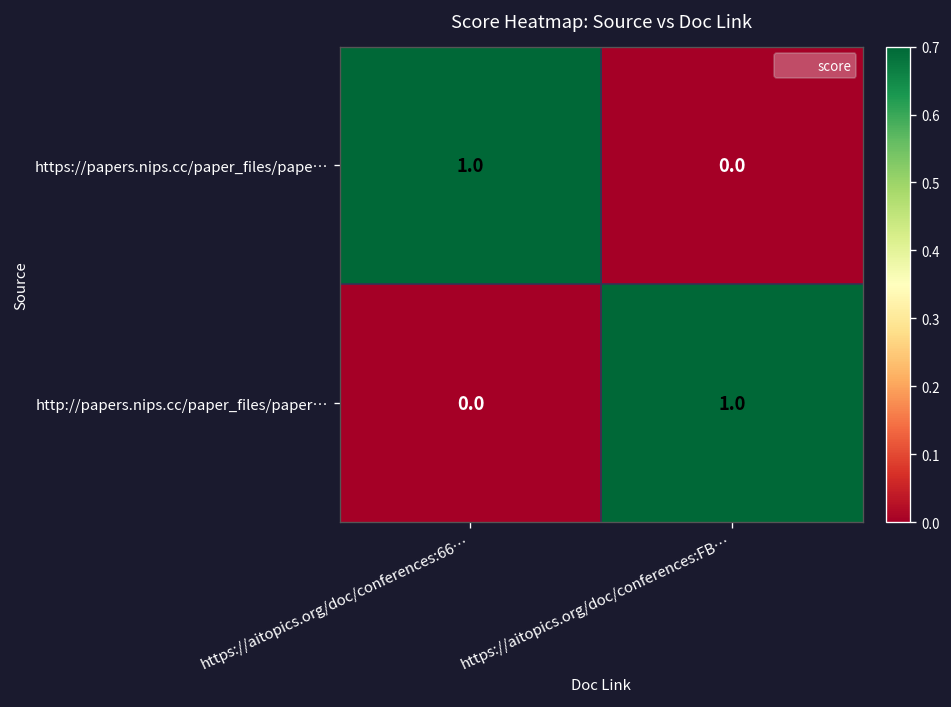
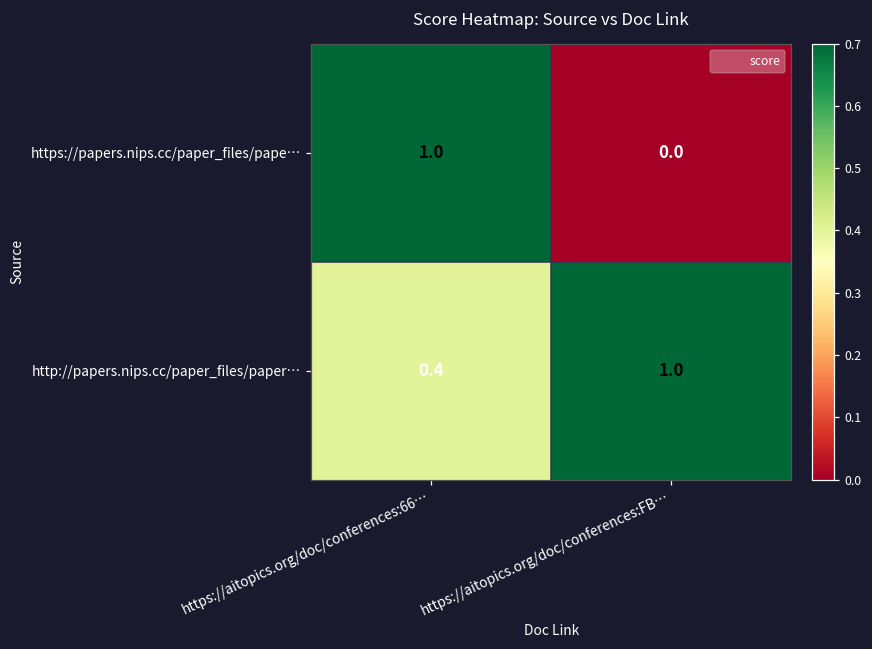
http://papers.nips.cc/paper_files/paper…, https://aitopics.org/doc/conferences:66…: 0.0 -> 0.4
